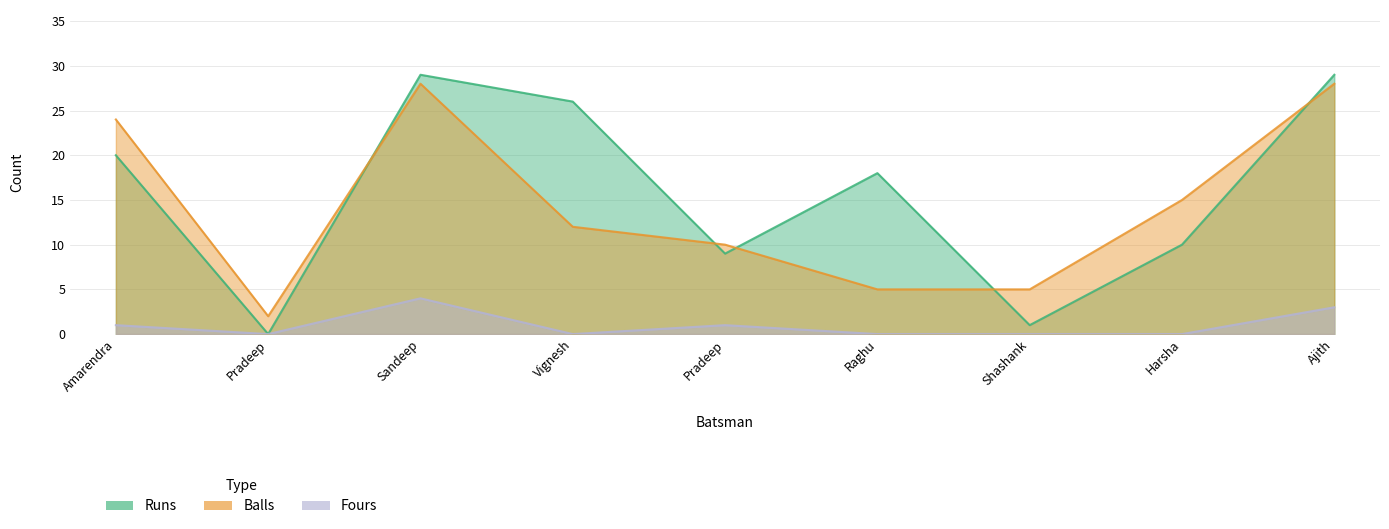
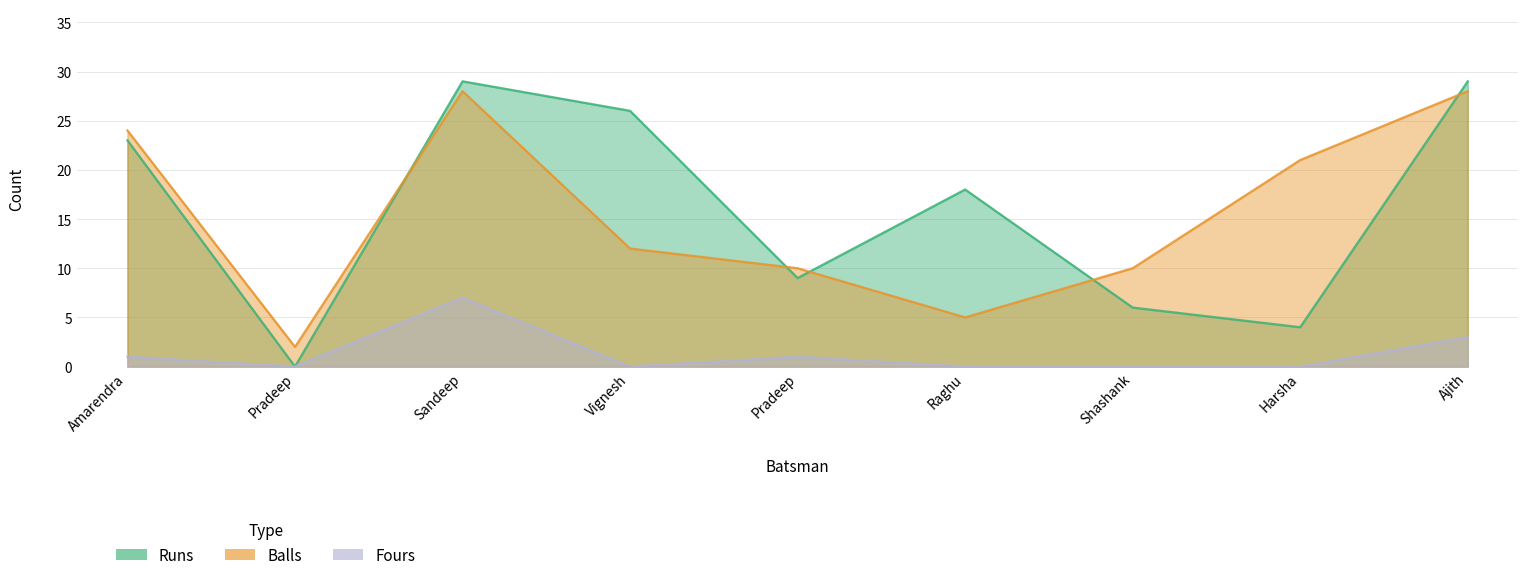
Runs, Amarendra: 20 -> 23
Fours, Sandeep: 4 -> 7
Runs, Shashank: 1 -> 6
Balls, Shashank: 5 -> 10
Runs, Harsha: 10 -> 4
Balls, Harsha: 15 -> 21
